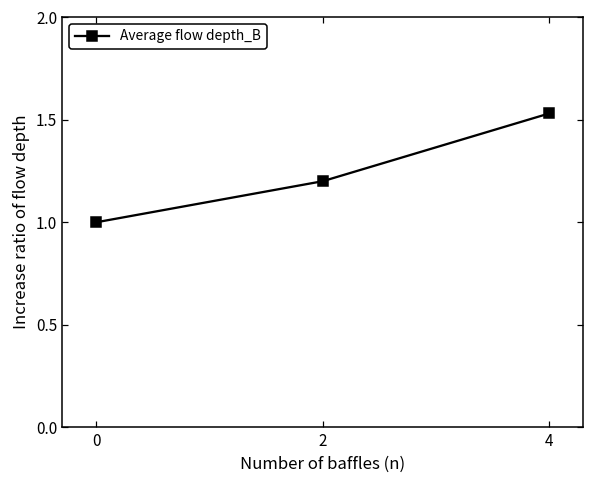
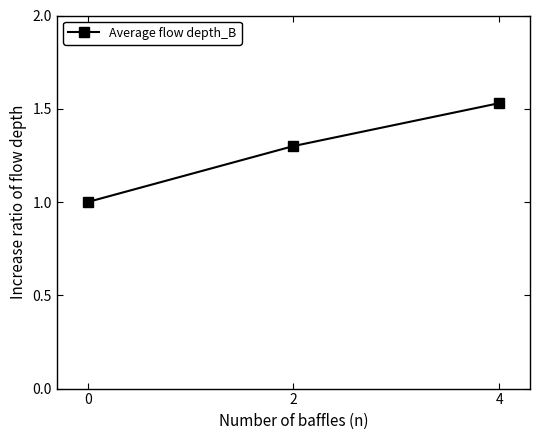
2: 1.2 -> 1.3
